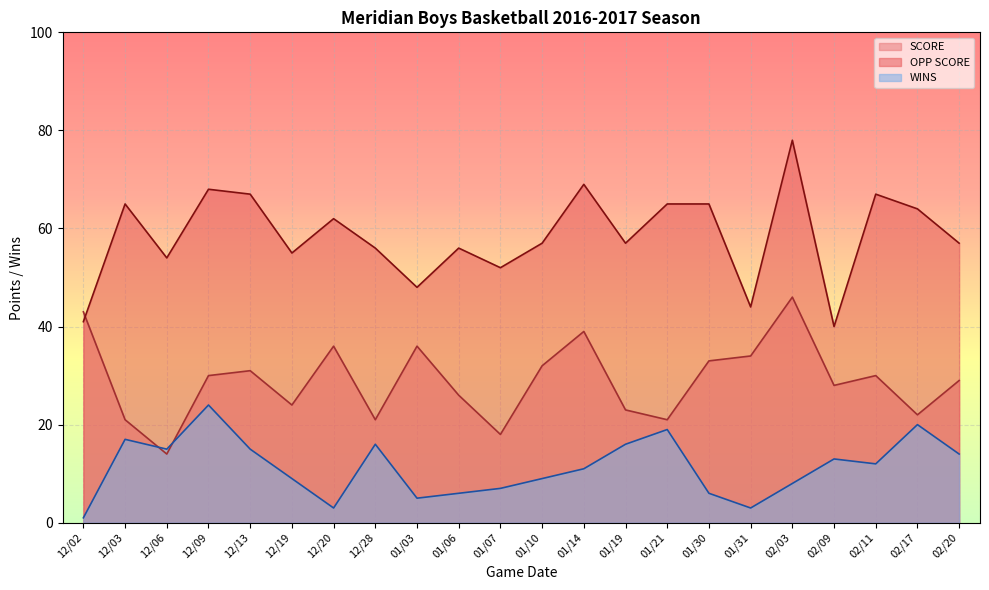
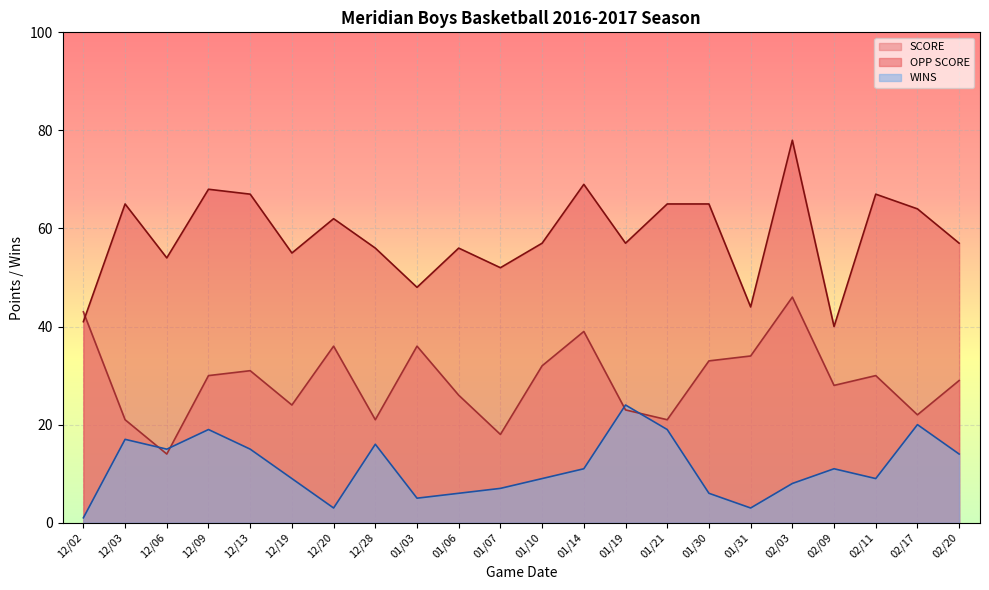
WINS, 12/09: 24 -> 19
WINS, 01/19: 16 -> 24
WINS, 02/09: 13 -> 11
WINS, 02/11: 12 -> 9
